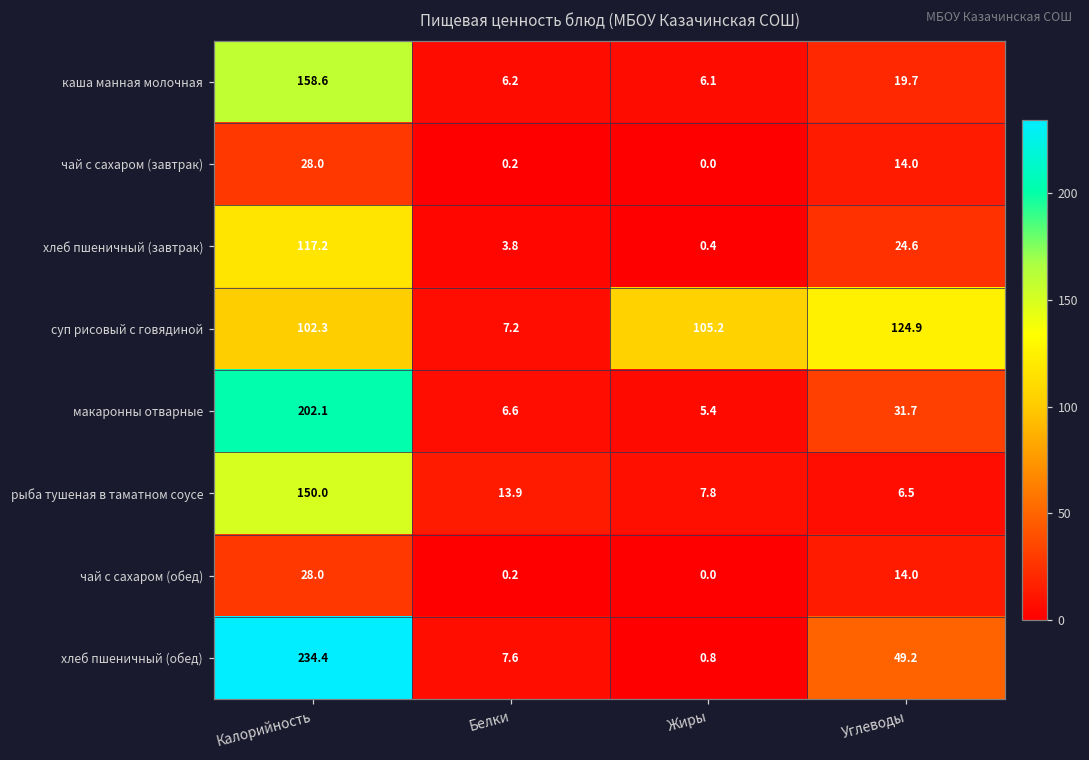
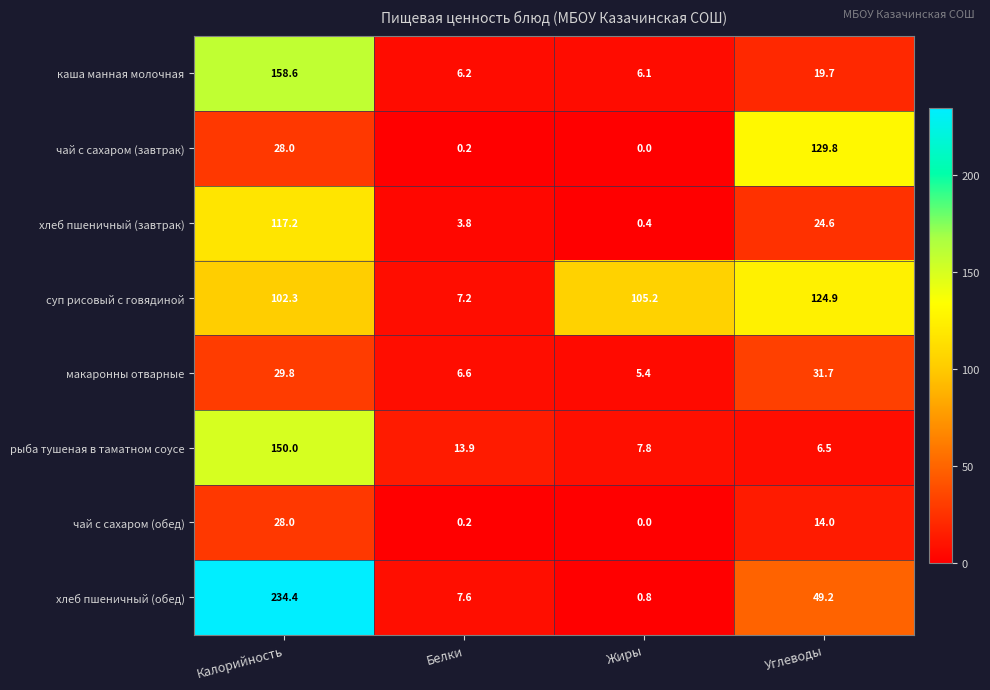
чай с сахаром (завтрак), Углеводы: 14.0 -> 129.8
макаронны отварные, Калорийность: 202.1 -> 29.8
